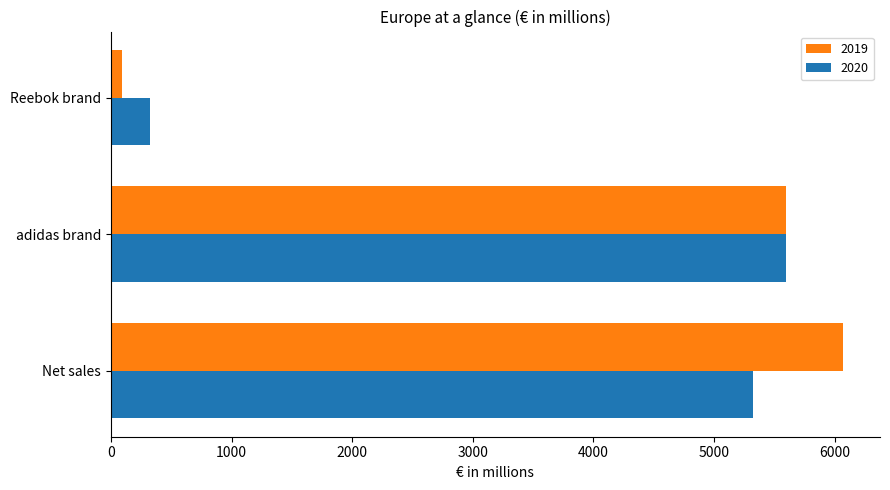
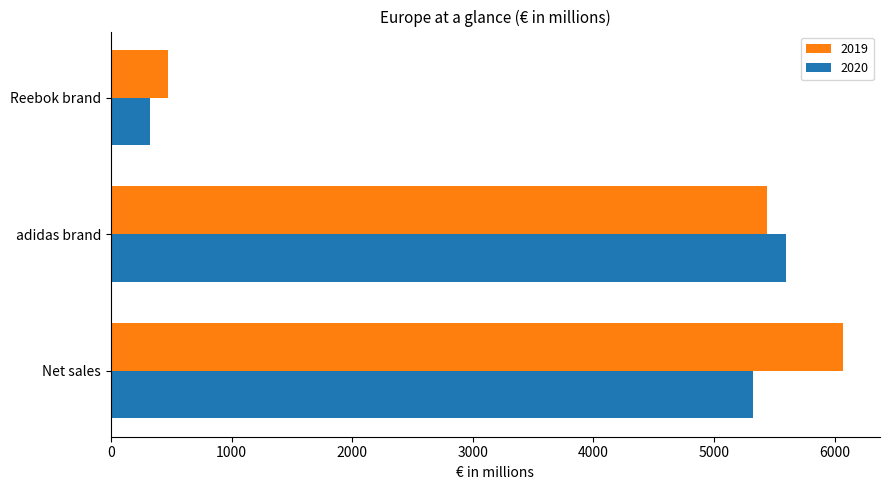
2019, Reebok brand: 90 -> 470
2019, adidas brand: 5600 -> 5440
